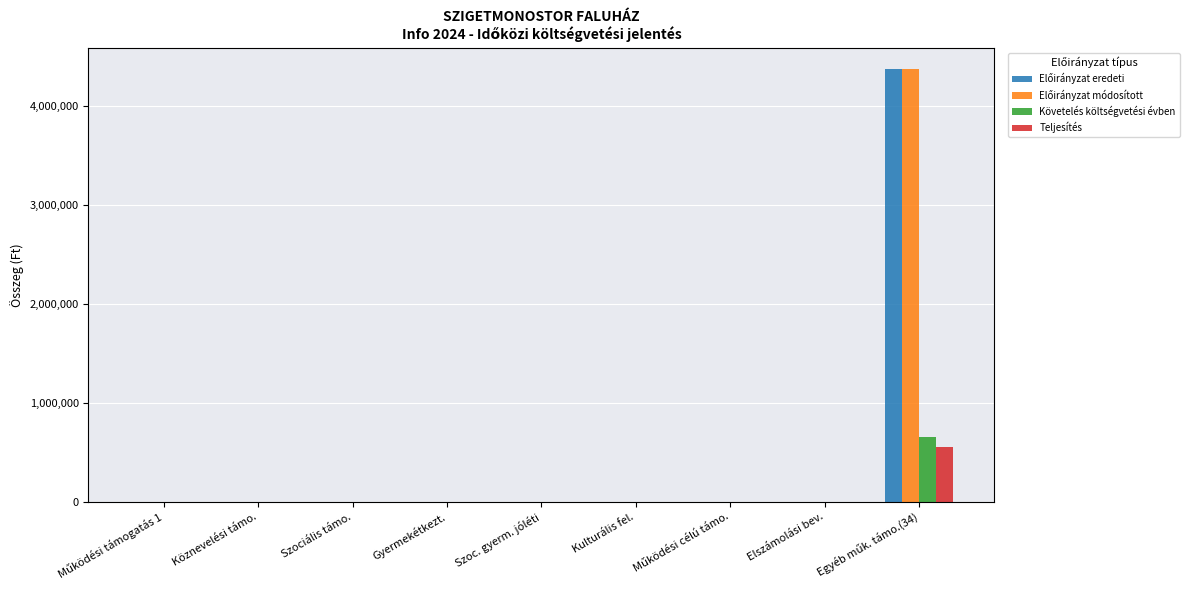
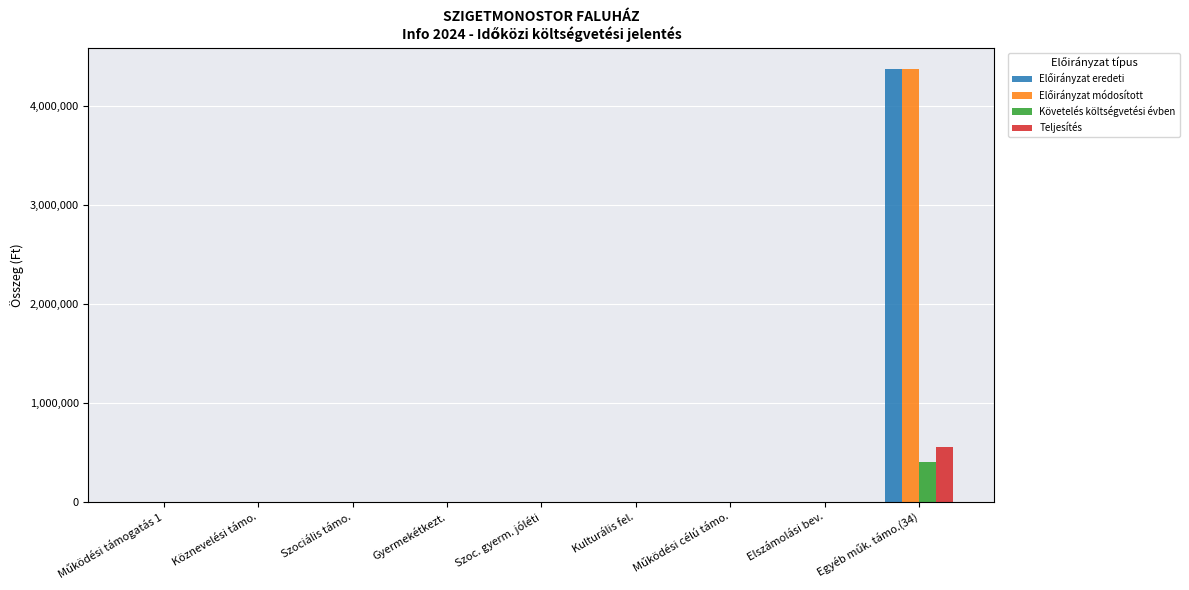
Követelés költségvetési évben, Egyéb műk. támo.(34): 700,000 -> 400,000
